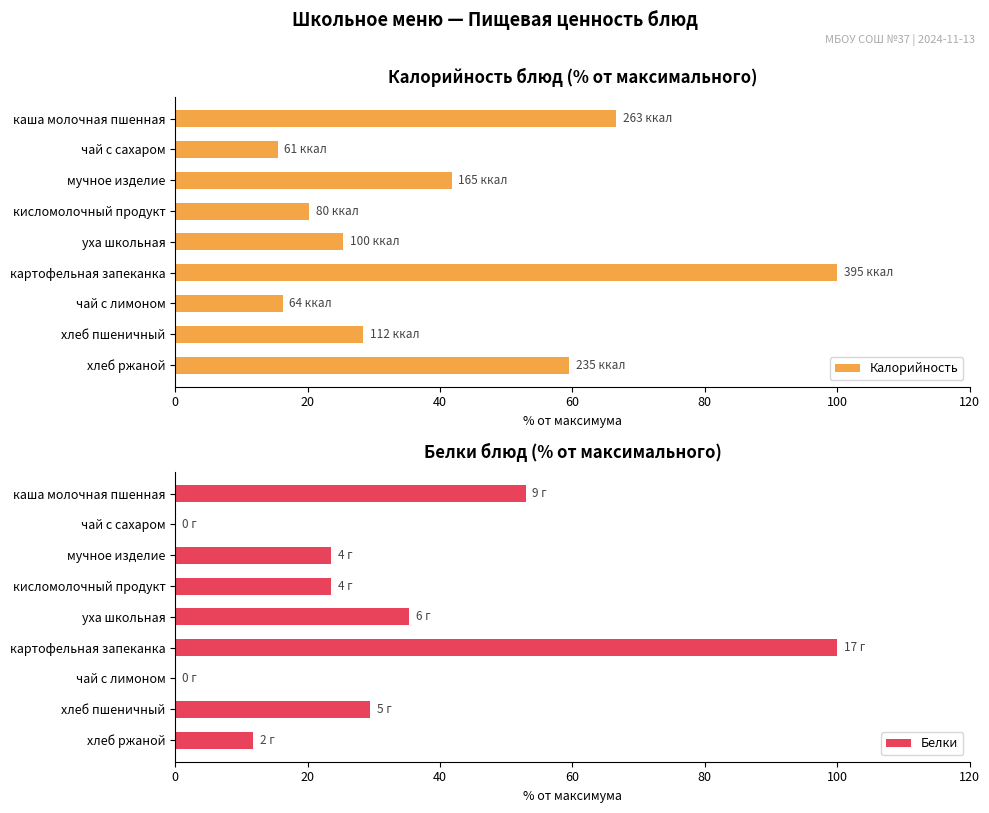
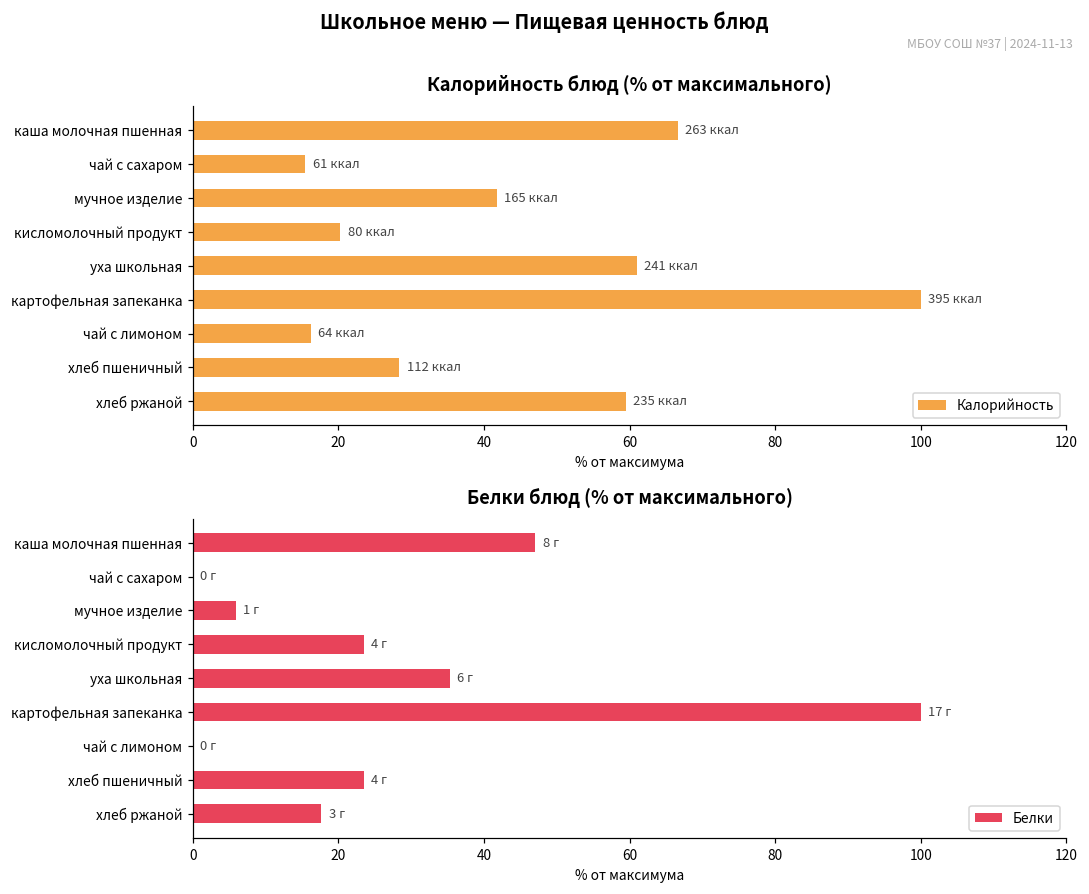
Калорийность блюд (% от максимального), уха школьная: 100 -> 241
Белки блюд (% от максимального), каша молочная пшенная: 9 -> 8
Белки блюд (% от максимального), мучное изделие: 4 -> 1
Белки блюд (% от максимального), хлеб пшеничный: 5 -> 4
Белки блюд (% от максимального), хлеб ржаной: 2 -> 3
